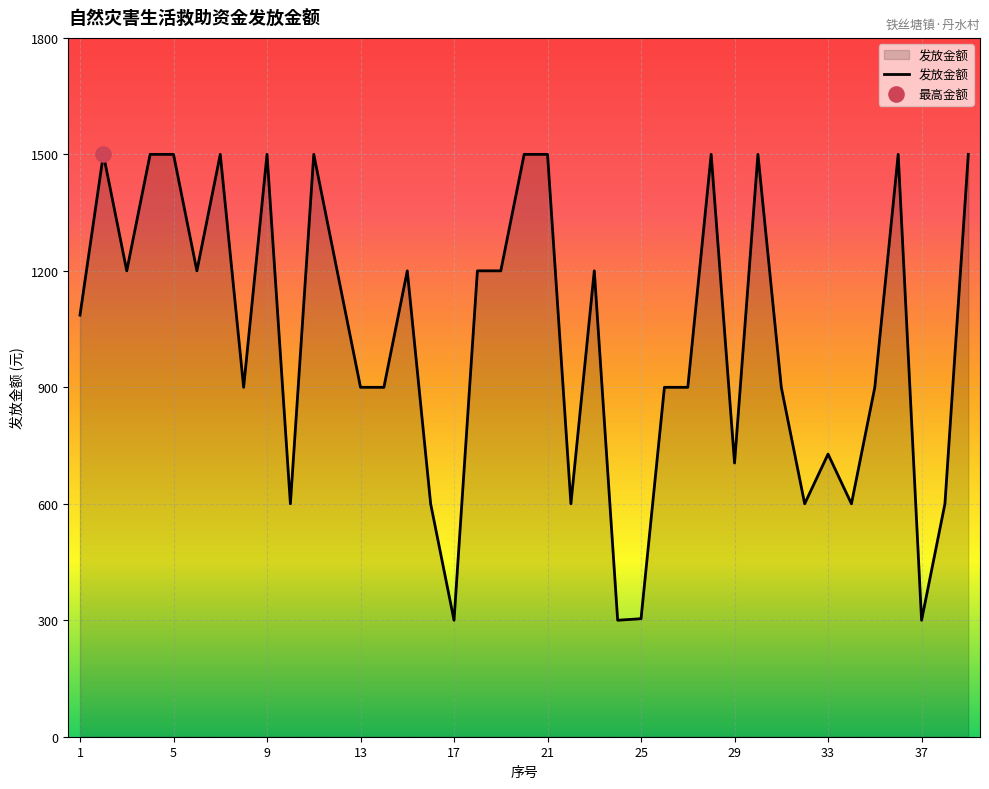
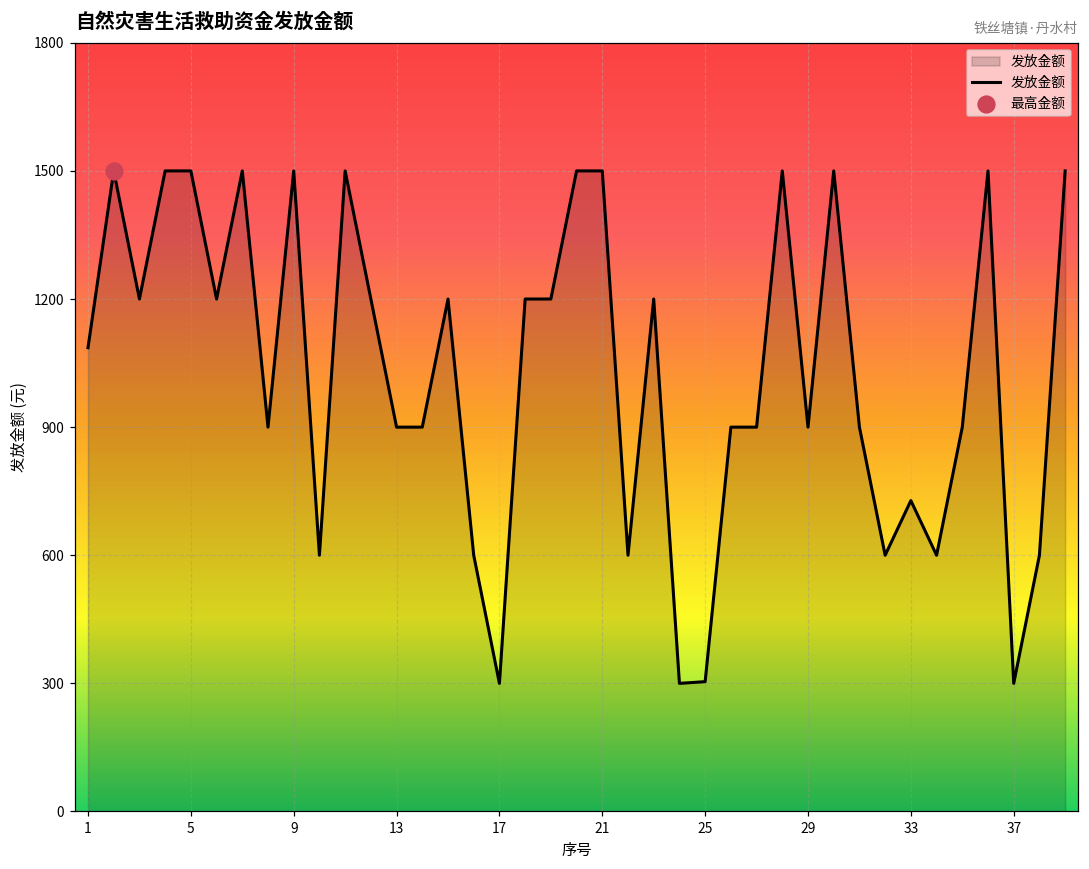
发放金额, 29: 710 -> 900
